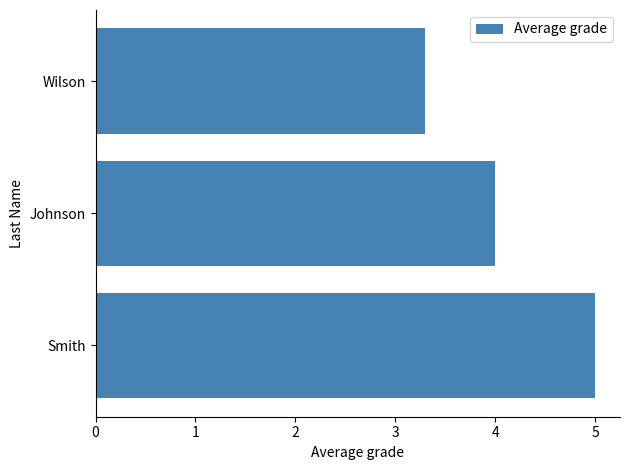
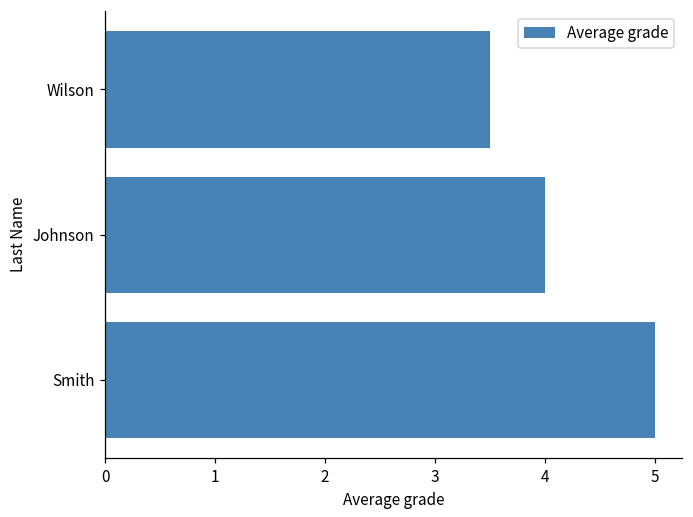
Wilson: 3.3 -> 3.5
